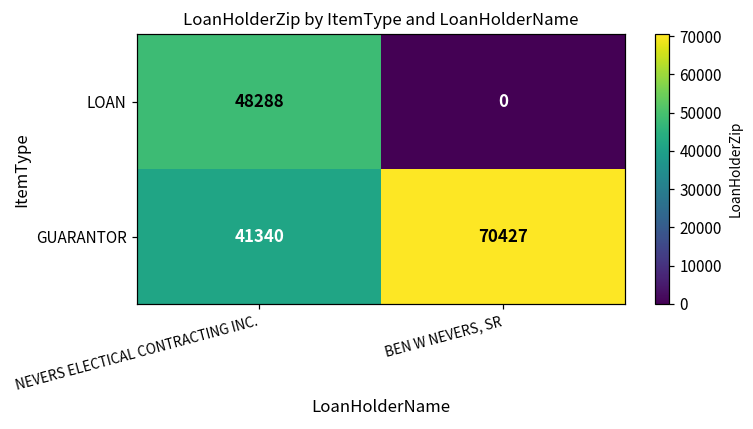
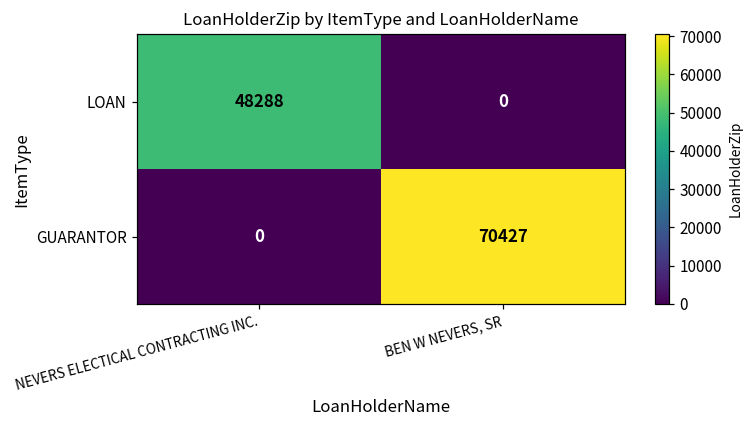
GUARANTOR, NEVERS ELECTICAL CONTRACTING INC.: 41340 -> 0
